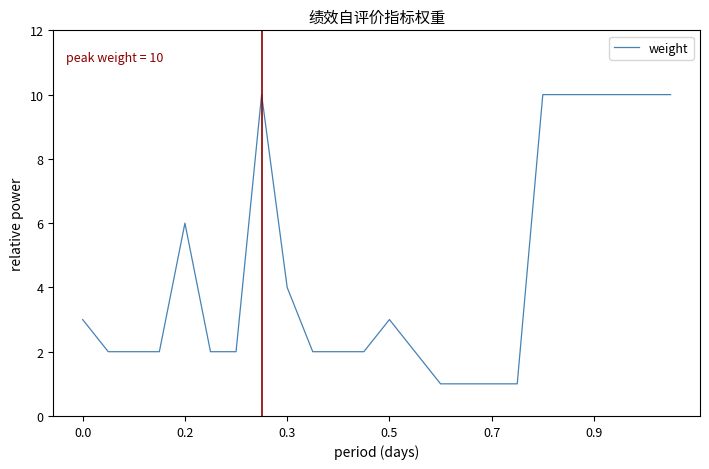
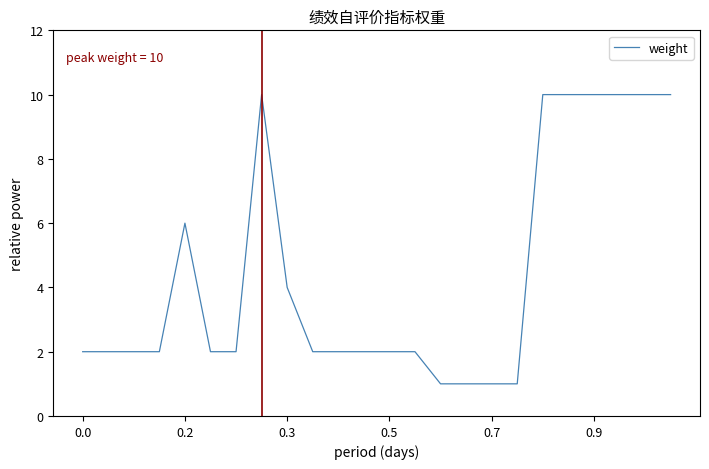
0.0: 3 -> 2
0.5: 3 -> 2
